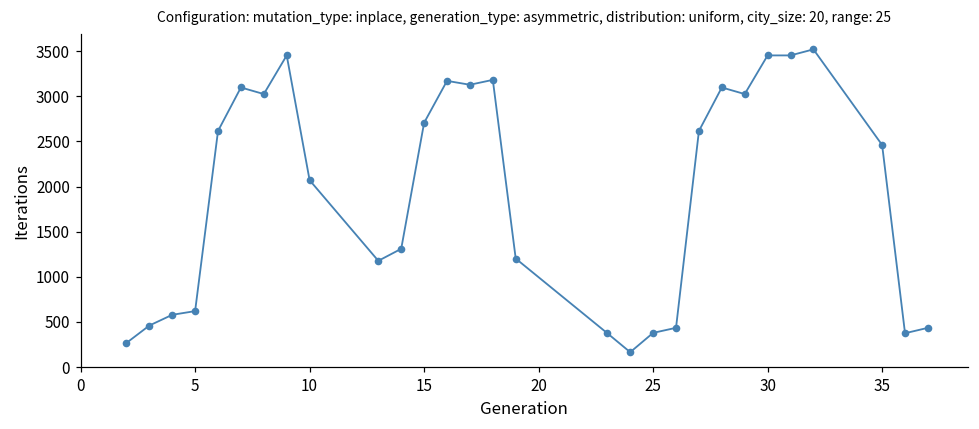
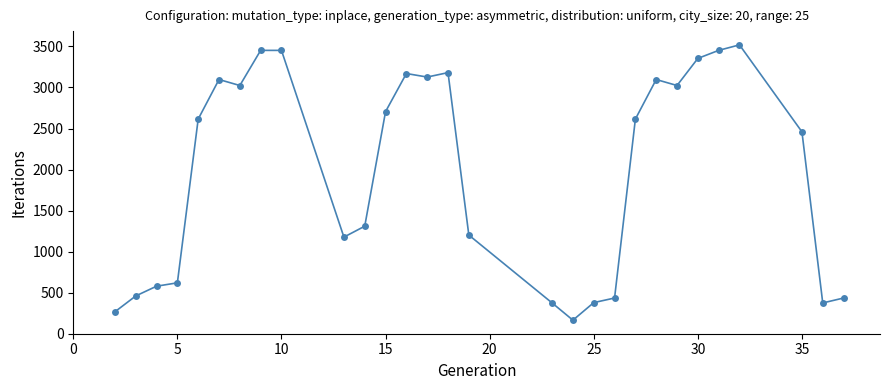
10: 2100 -> 3500
30: 3500 -> 3400
